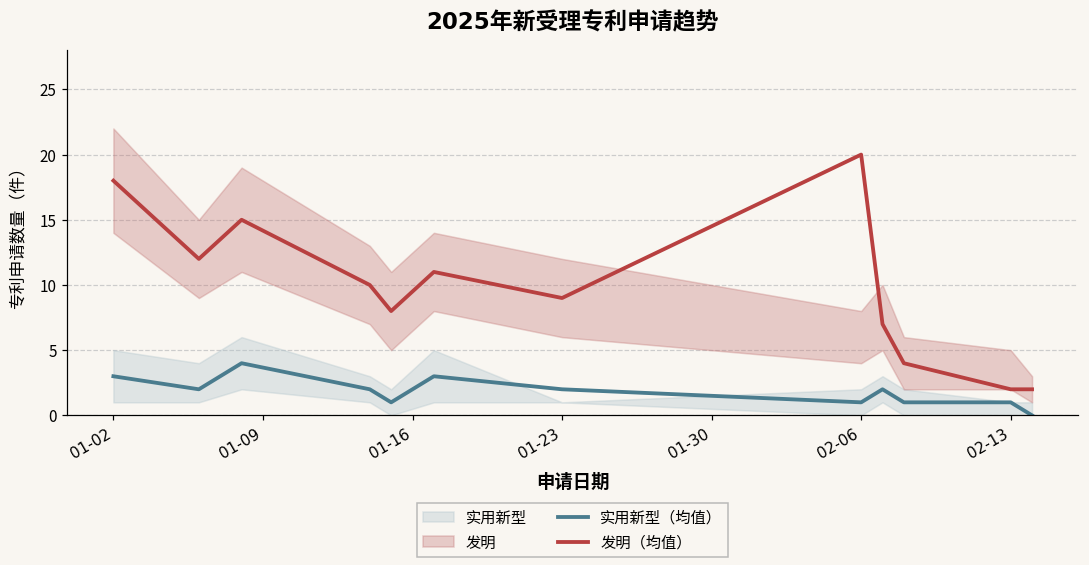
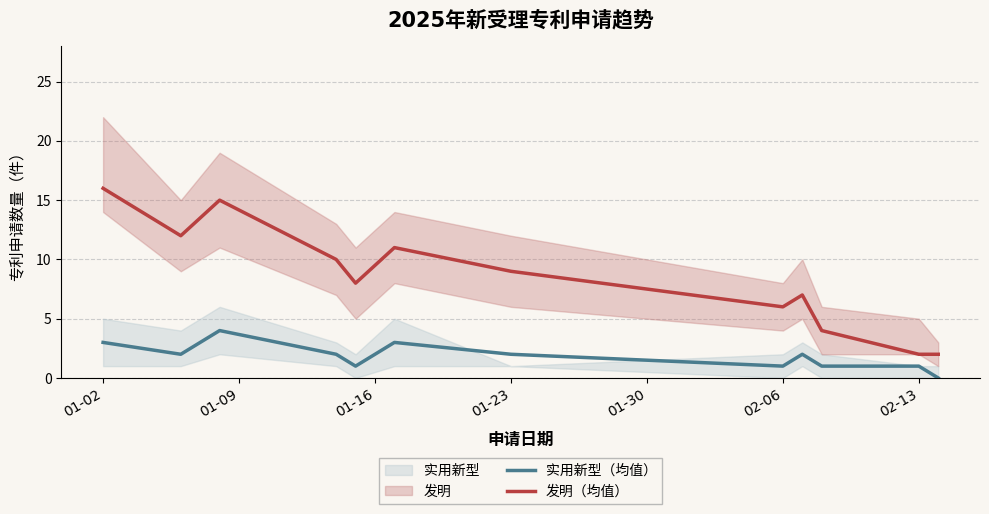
发明（均值）, 01-02: 18 -> 16
发明（均值）, 02-06: 20 -> 6
